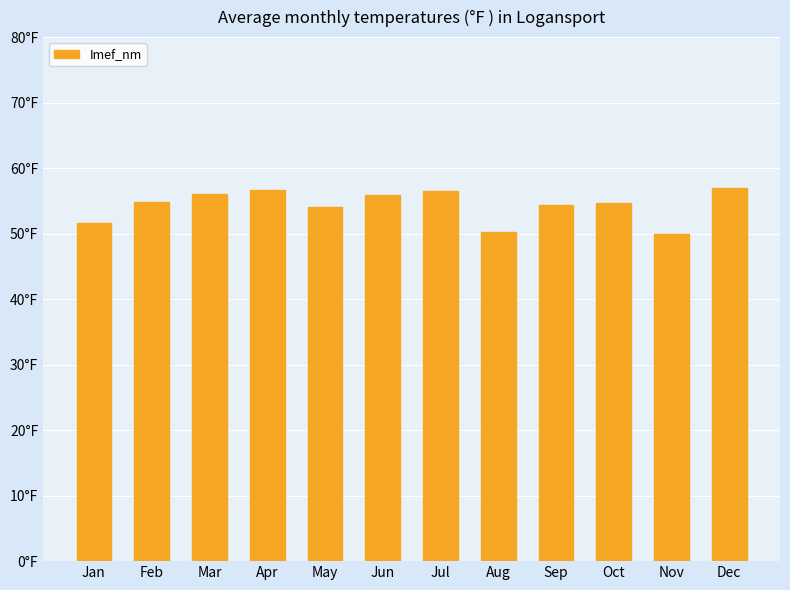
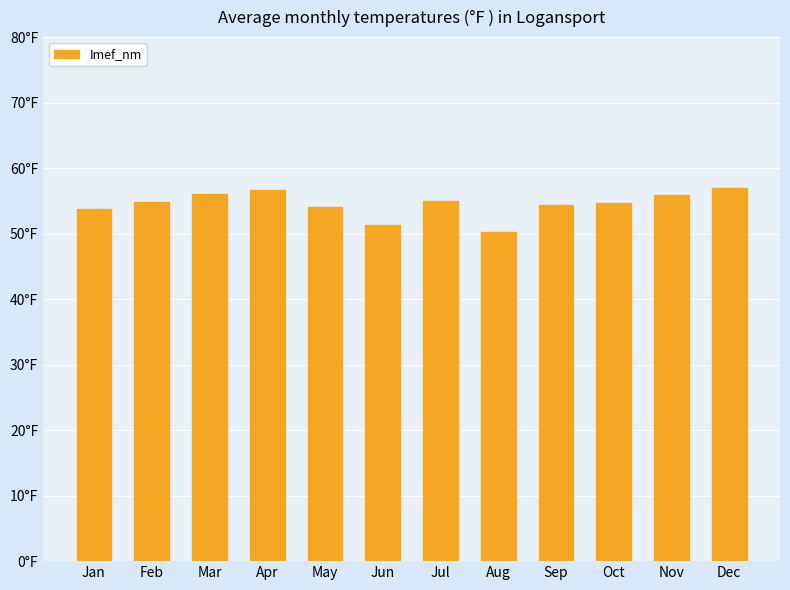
Jan: 52°F -> 54°F
Jun: 56°F -> 51°F
Jul: 56°F -> 55°F
Nov: 50°F -> 56°F
